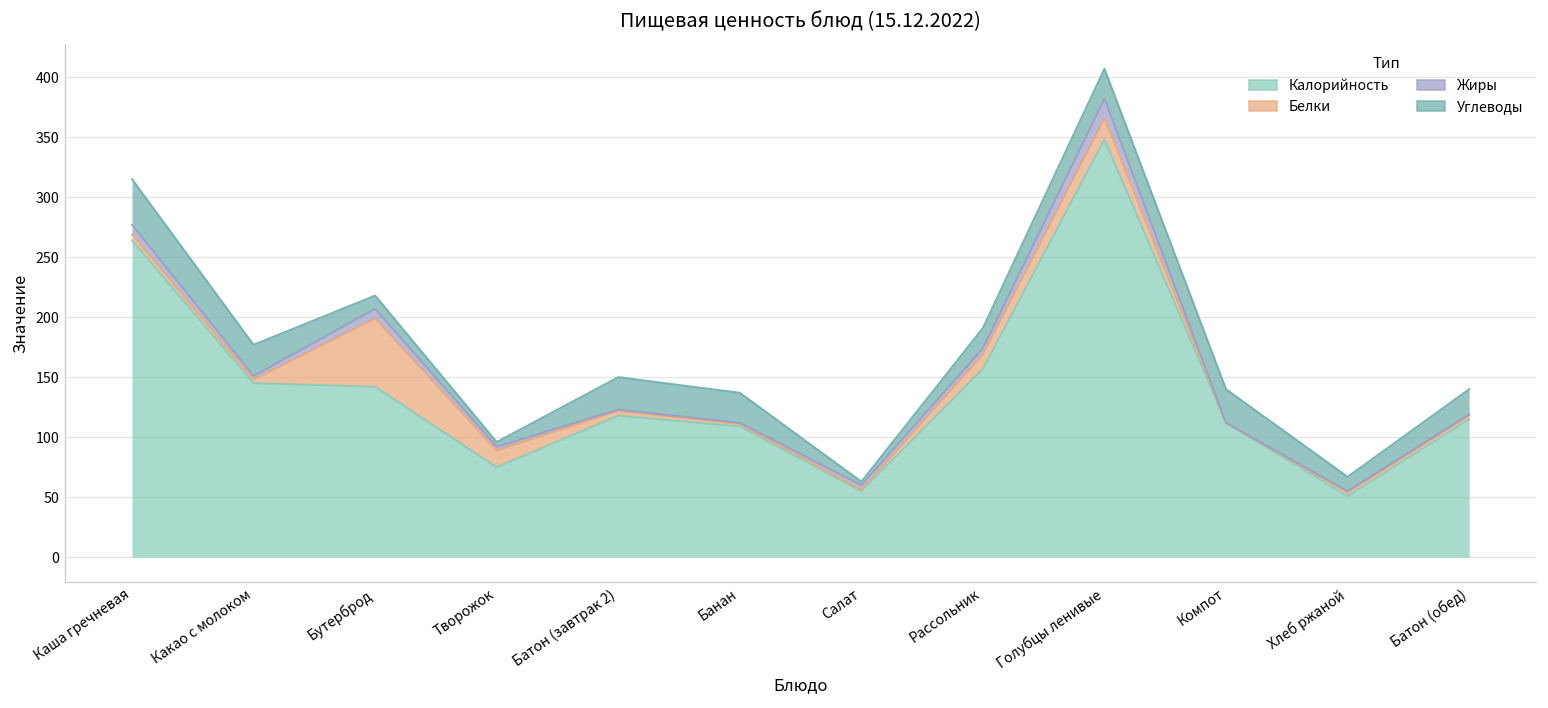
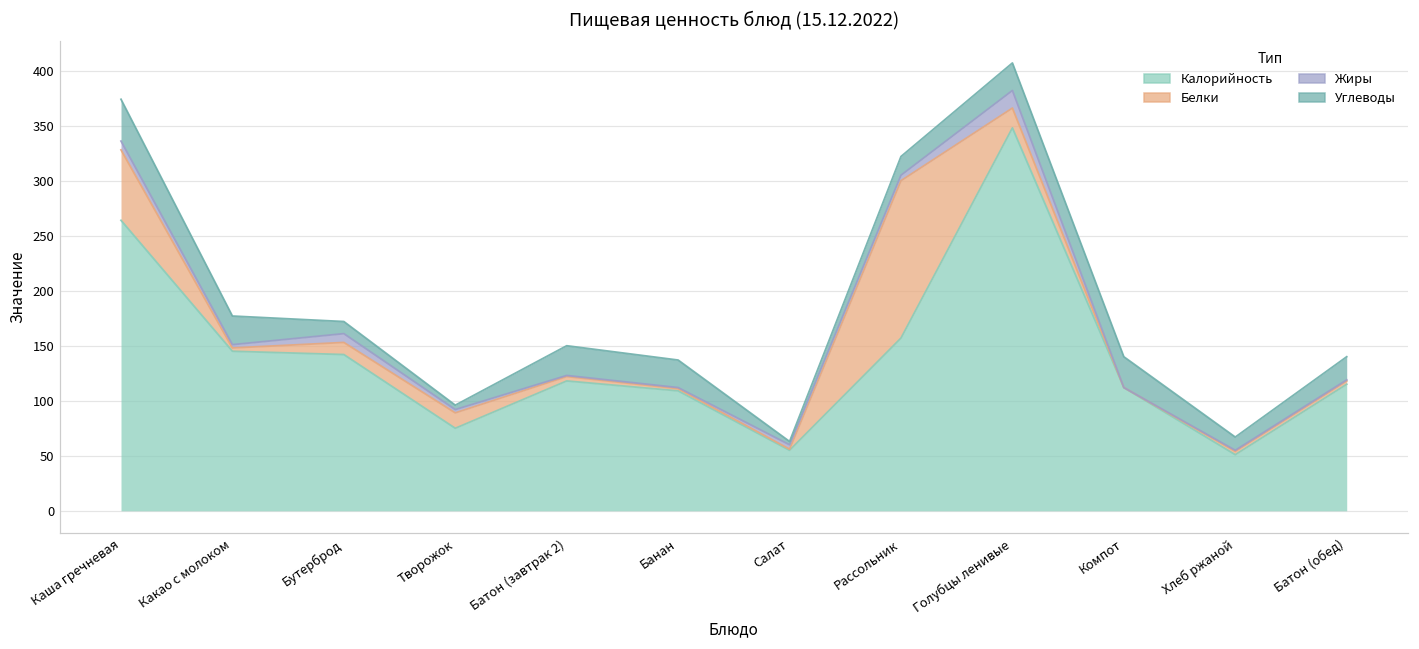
Белки, Каша гречневая: 5 -> 64
Белки, Бутерброд: 57 -> 11
Белки, Рассольник: 12 -> 143
